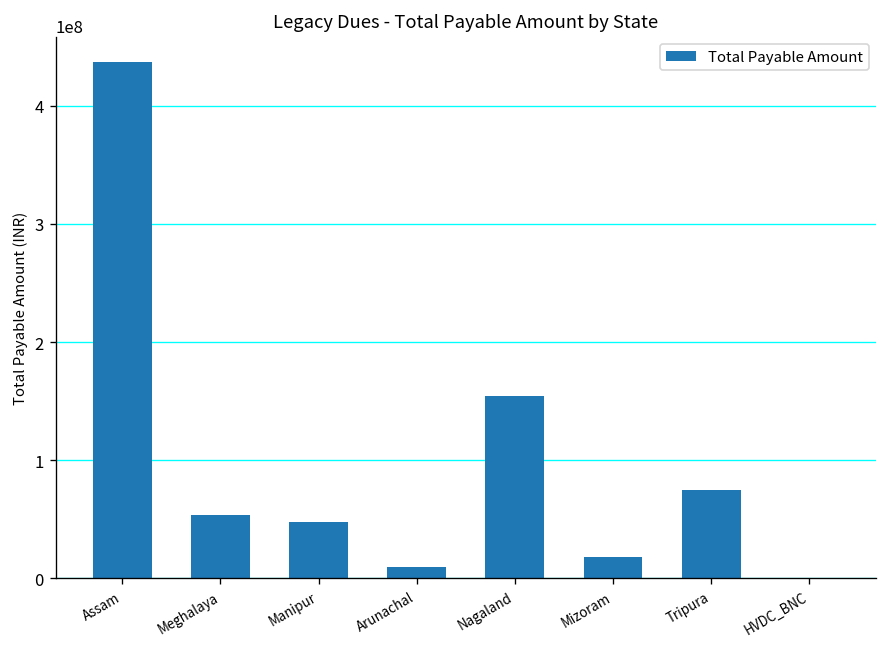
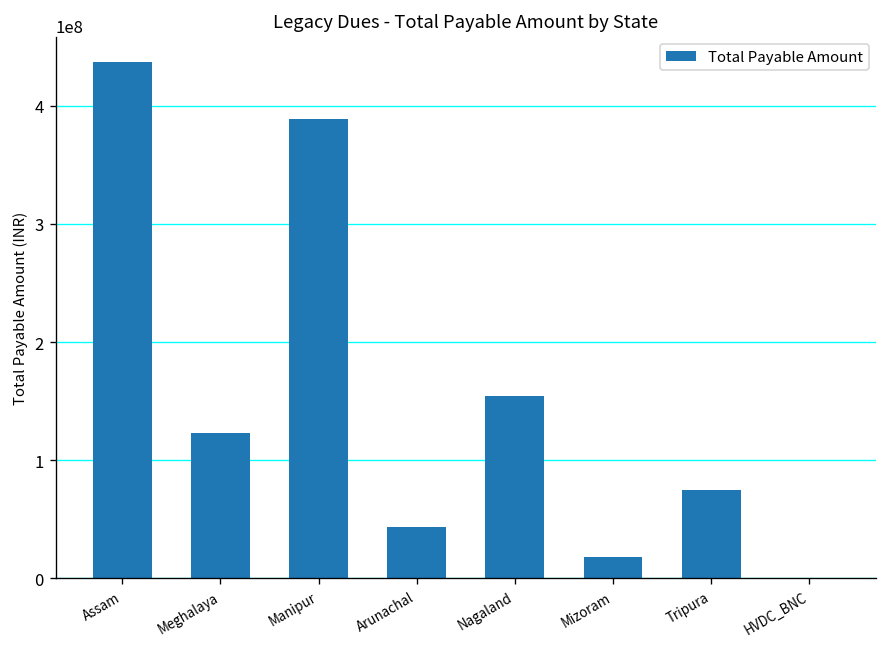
Meghalaya: 50000000 -> 120000000
Manipur: 50000000 -> 390000000
Arunachal: 10000000 -> 40000000
